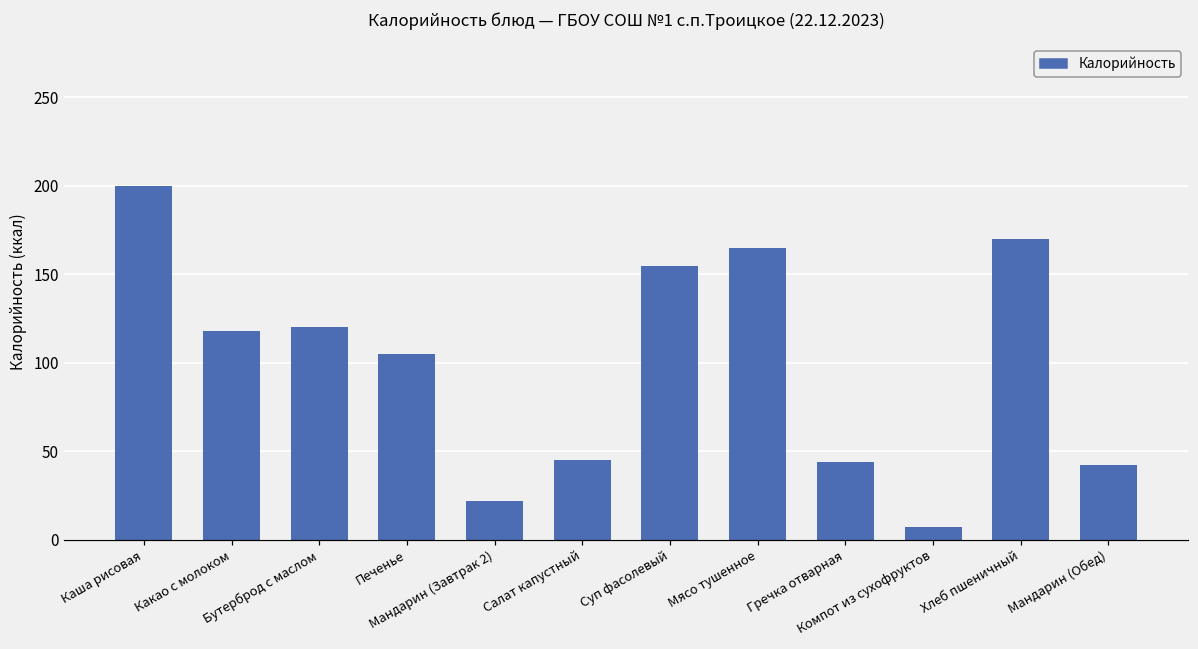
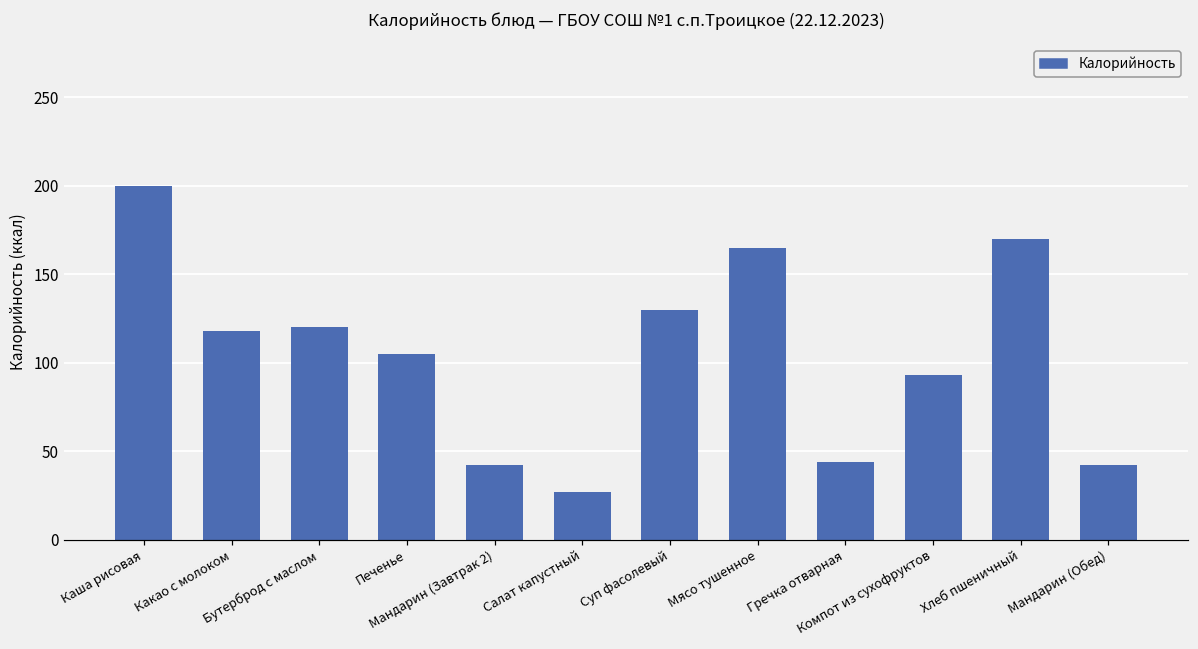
Мандарин (Завтрак 2): 22 -> 42
Салат капустный: 45 -> 27
Суп фасолевый: 155 -> 130
Компот из сухофруктов: 7 -> 93
